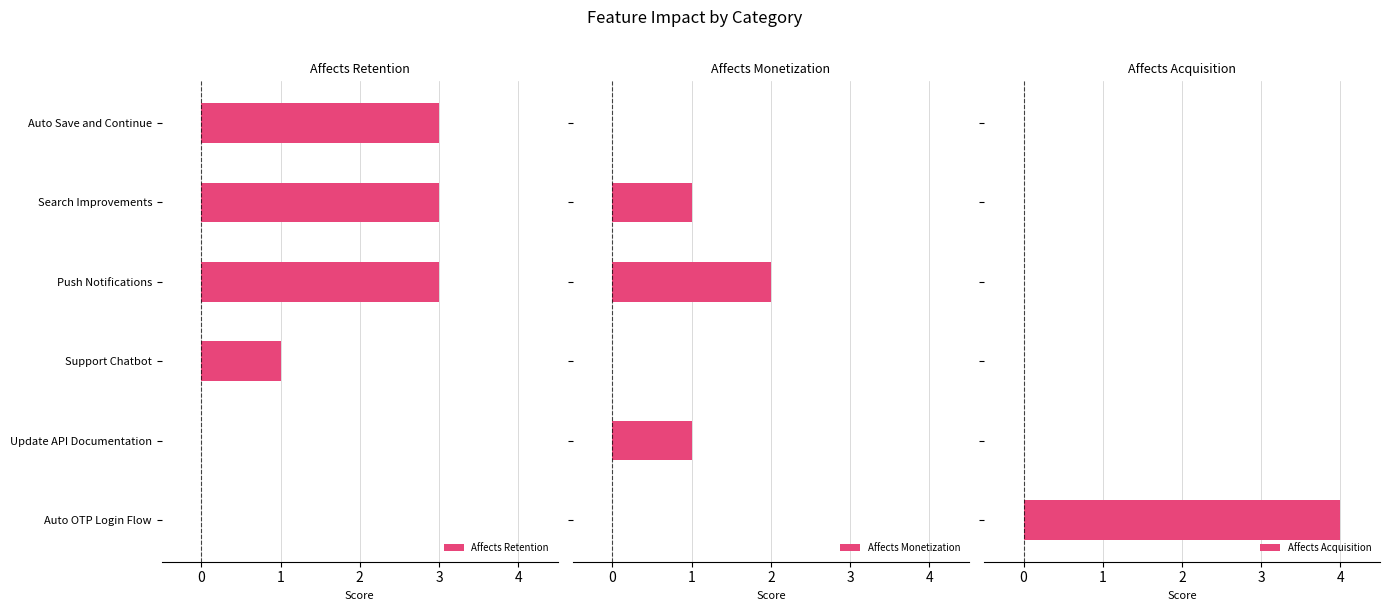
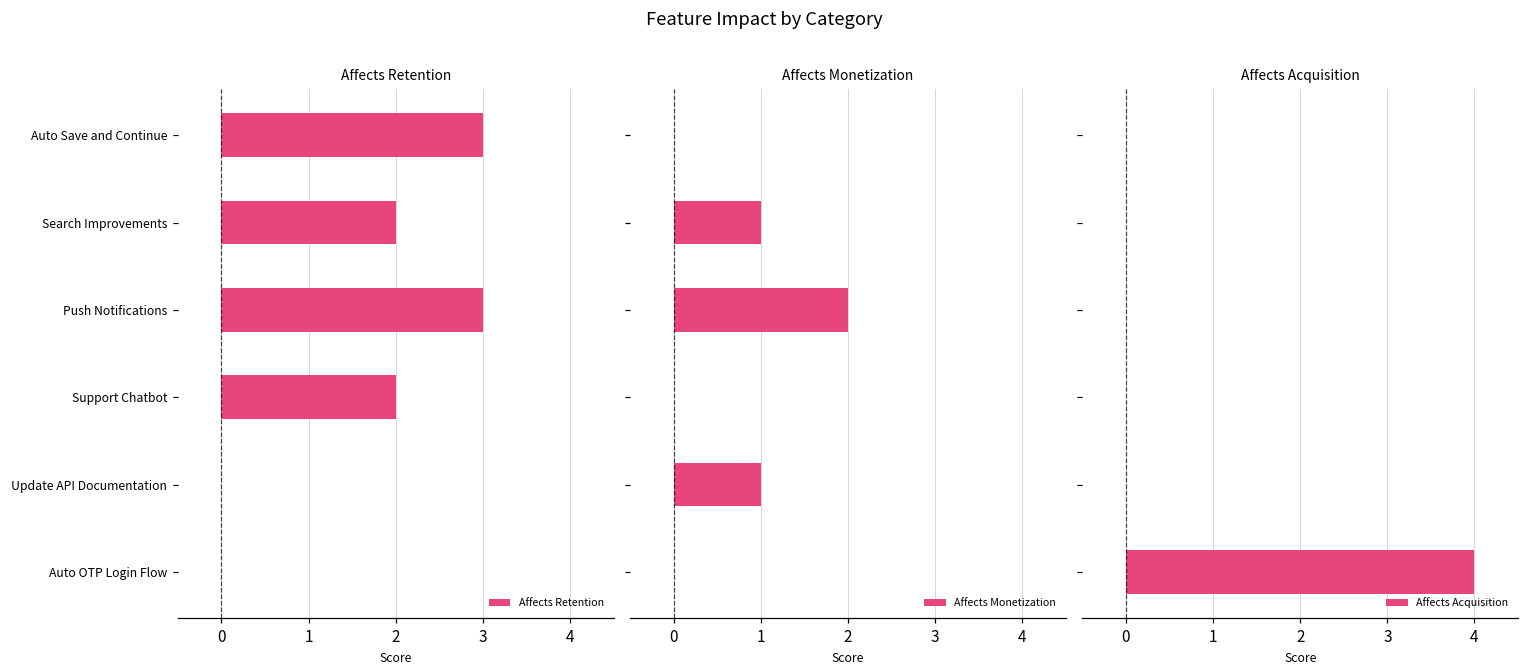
Affects Retention, Search Improvements: 3 -> 2
Affects Retention, Support Chatbot: 1 -> 2
